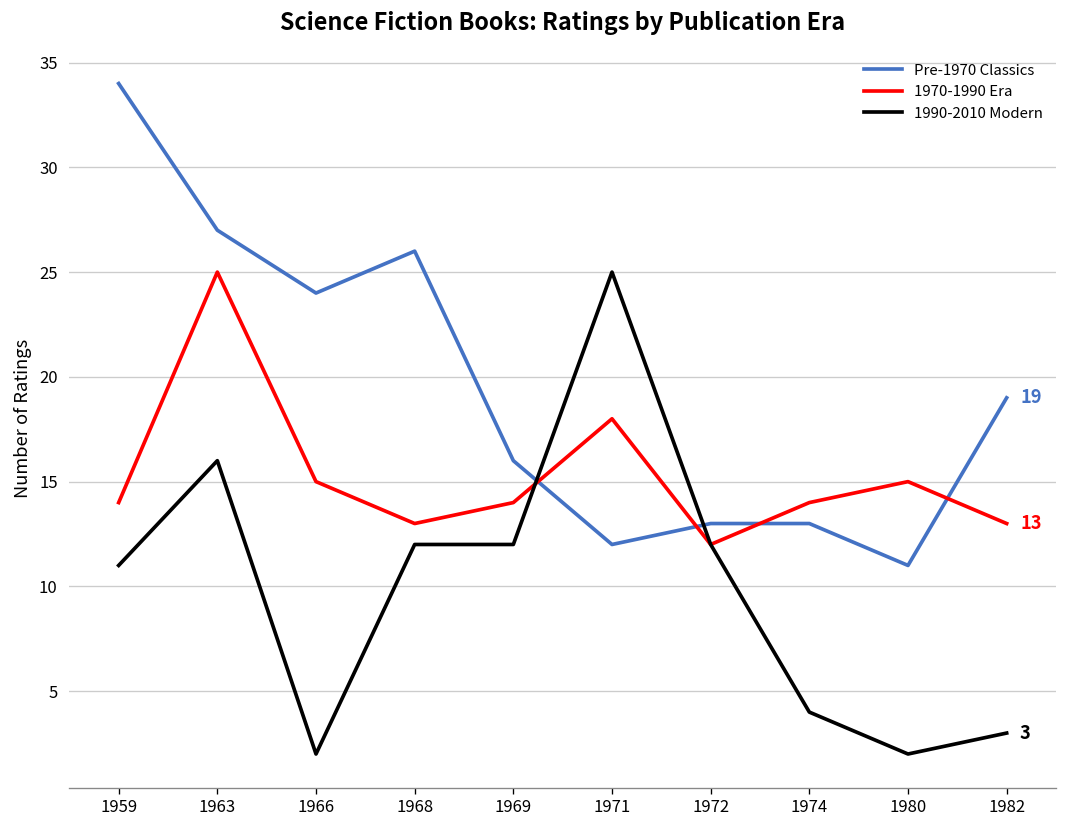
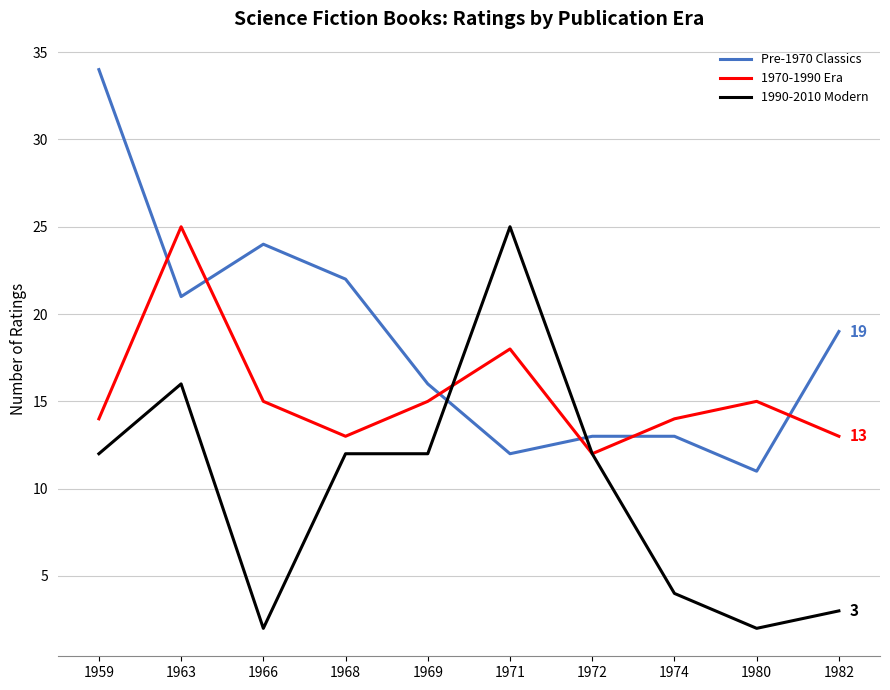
1990-2010 Modern, 1959: 11 -> 12
Pre-1970 Classics, 1963: 27 -> 21
Pre-1970 Classics, 1968: 26 -> 22
1970-1990 Era, 1969: 14 -> 15
